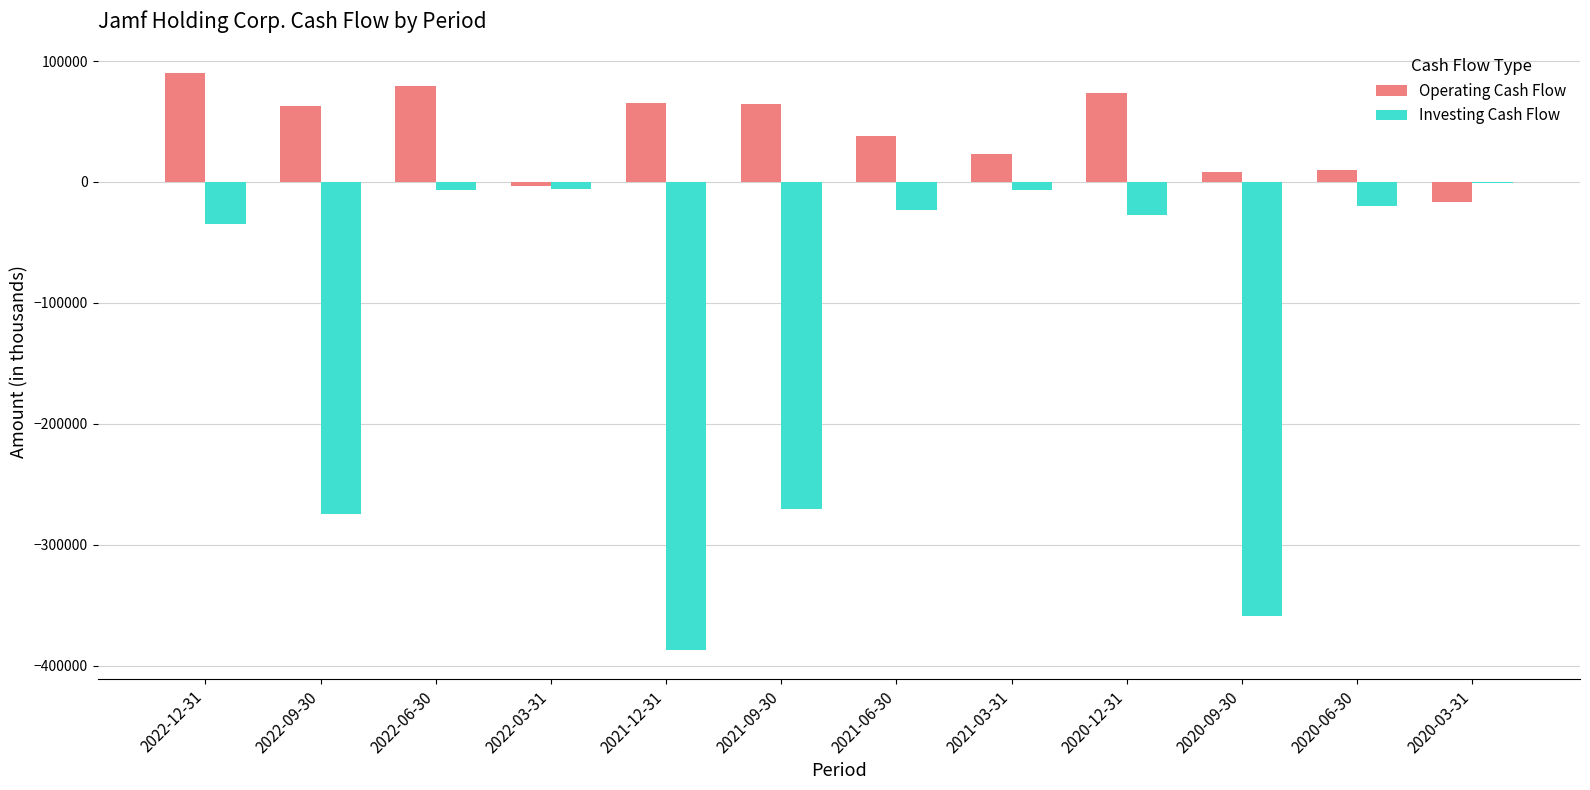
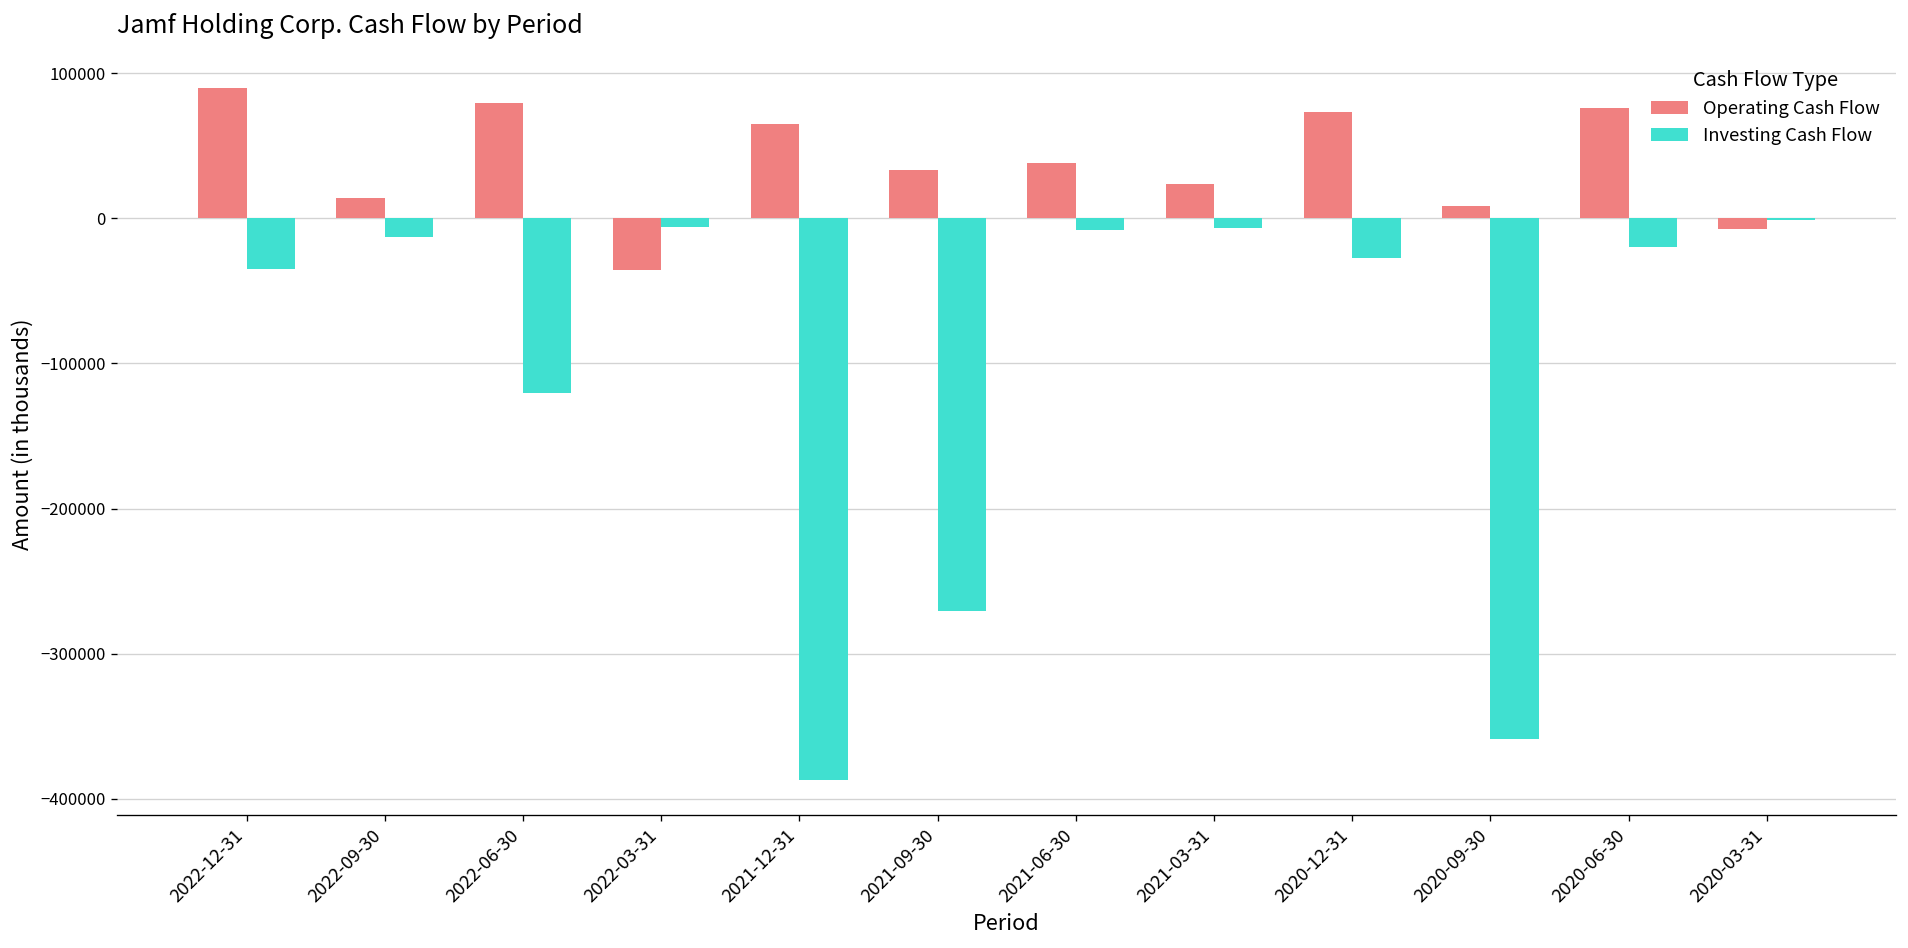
Operating Cash Flow, 2022-09-30: 63000 -> 14000
Investing Cash Flow, 2022-09-30: -275000 -> -13000
Investing Cash Flow, 2022-06-30: -7000 -> -121000
Operating Cash Flow, 2022-03-31: -3000 -> -35000
Operating Cash Flow, 2021-09-30: 65000 -> 33000
Investing Cash Flow, 2021-06-30: -23000 -> -8000
Operating Cash Flow, 2020-06-30: 10000 -> 76000
Operating Cash Flow, 2020-03-31: -16000 -> -7000
